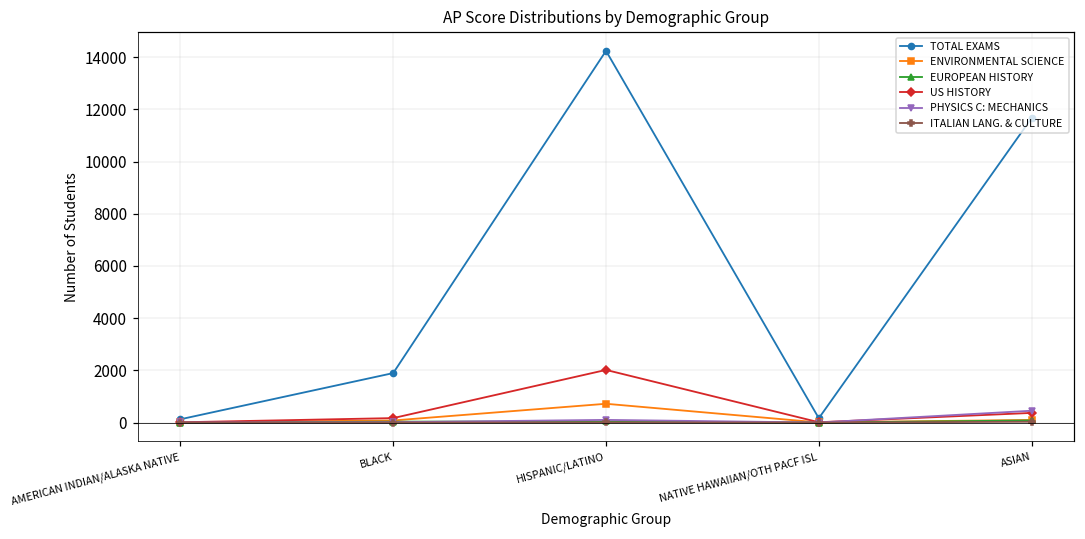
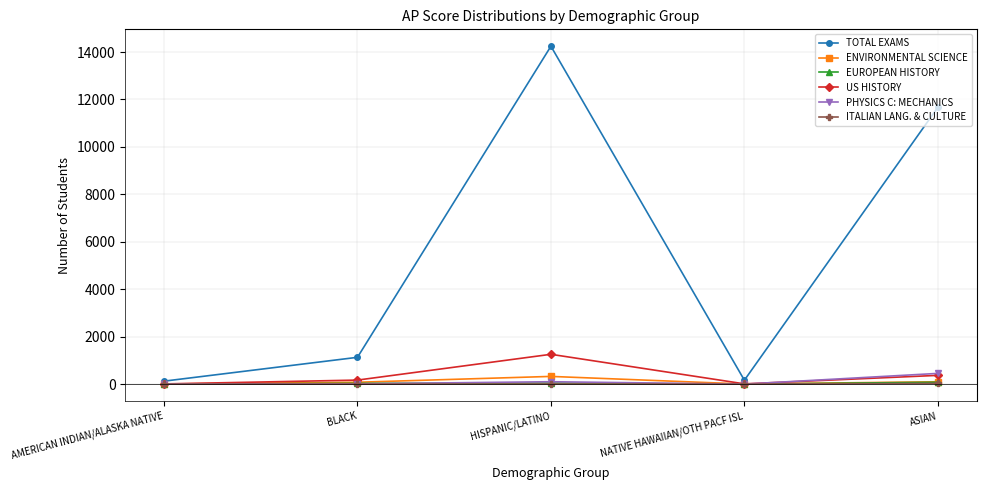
TOTAL EXAMS, BLACK: 1900 -> 1100
ENVIRONMENTAL SCIENCE, HISPANIC/LATINO: 700 -> 300
US HISTORY, HISPANIC/LATINO: 2000 -> 1300
